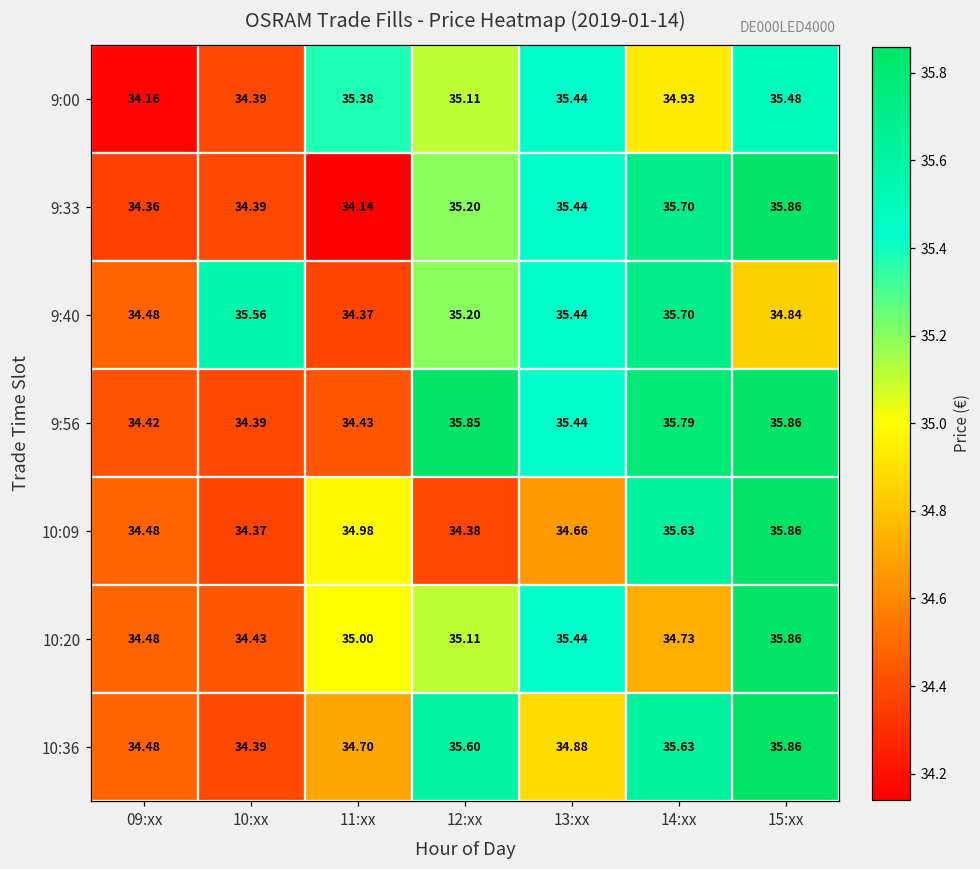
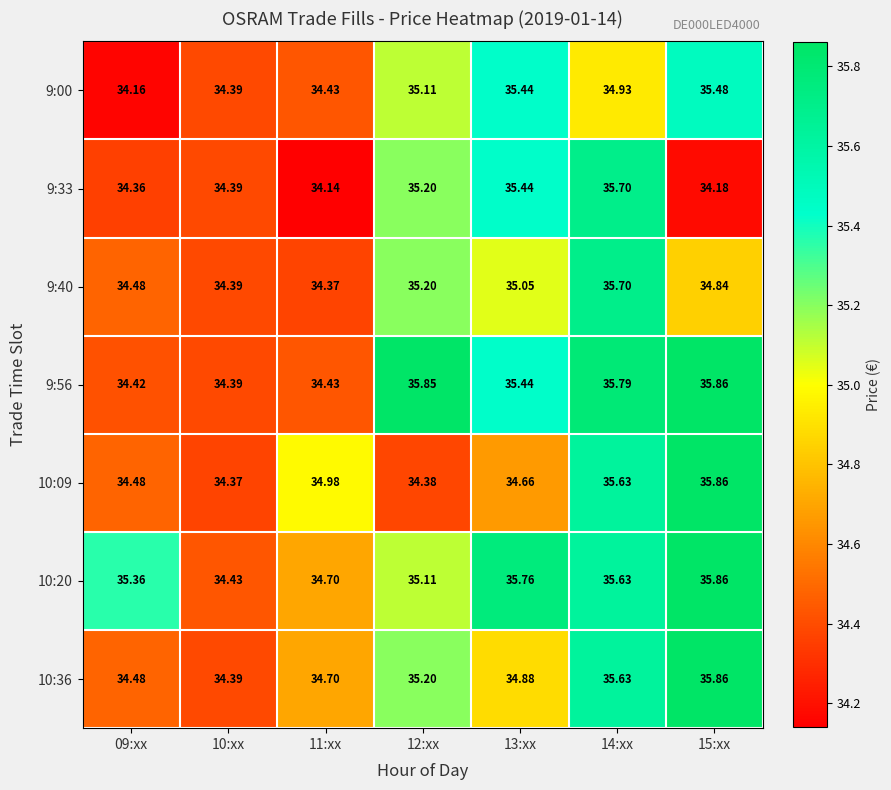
9:00, 11:xx: 35.38 -> 34.43
9:33, 15:xx: 35.86 -> 34.18
9:40, 10:xx: 35.56 -> 34.39
9:40, 13:xx: 35.44 -> 35.05
10:20, 09:xx: 34.48 -> 35.36
10:20, 11:xx: 35.00 -> 34.70
10:20, 13:xx: 35.44 -> 35.76
10:20, 14:xx: 34.73 -> 35.63
10:36, 12:xx: 35.60 -> 35.20
